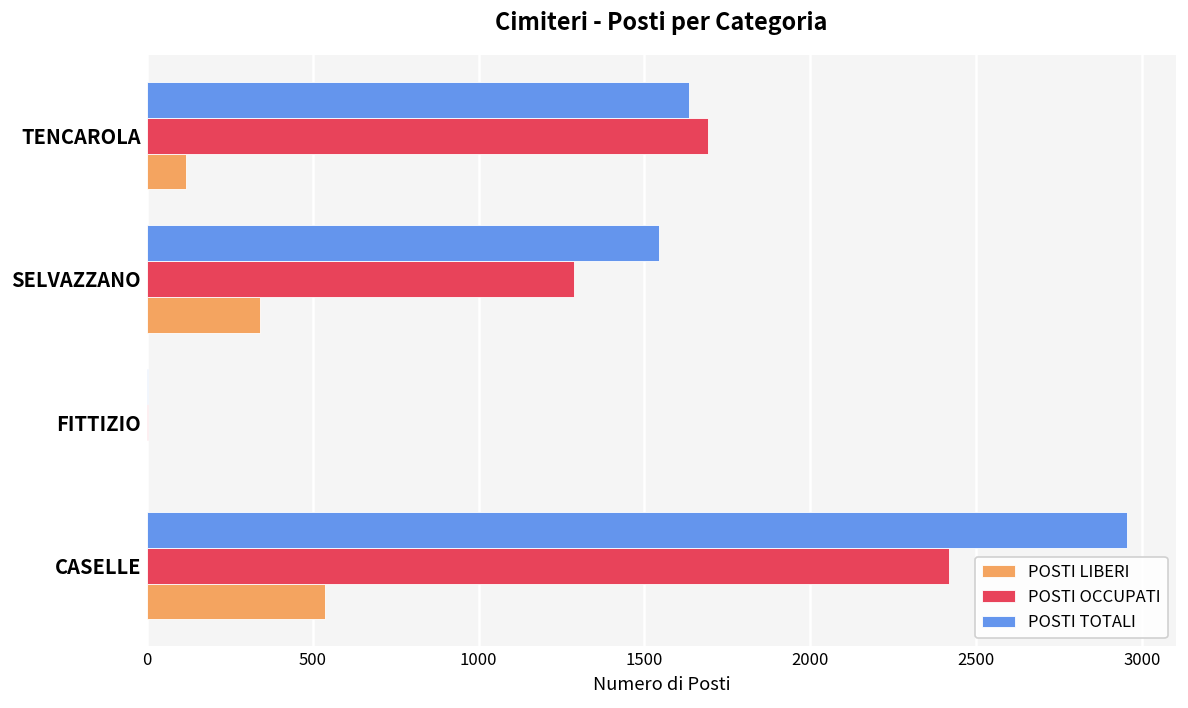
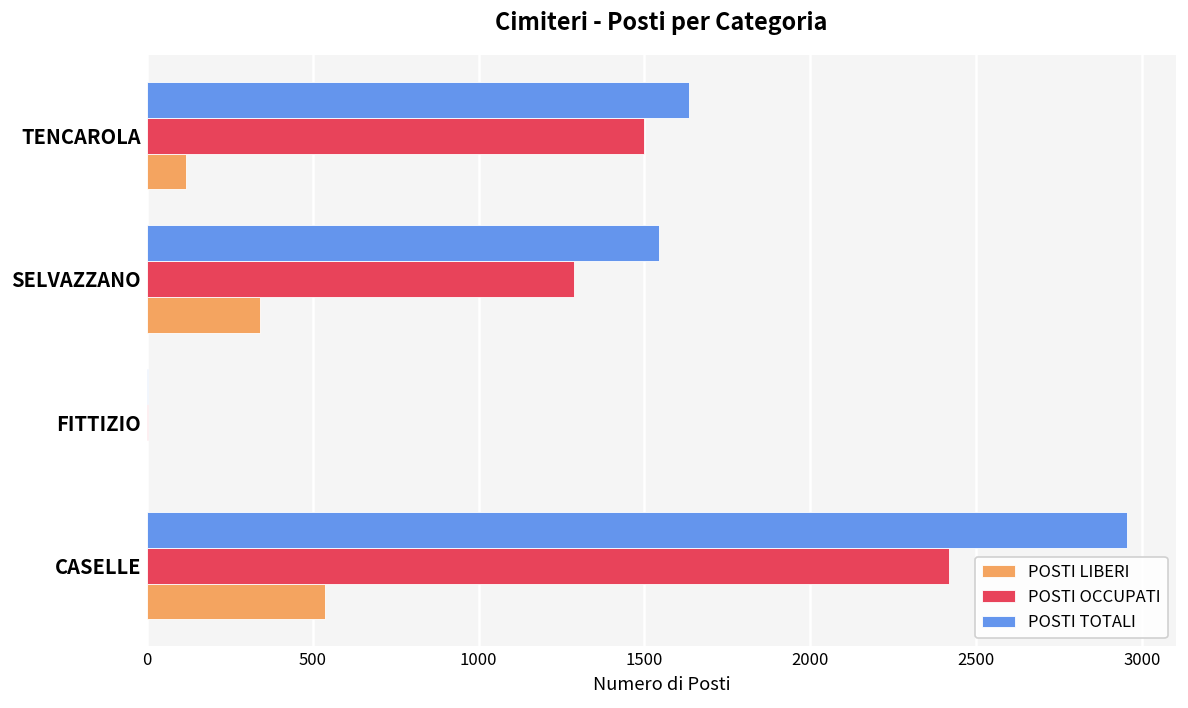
POSTI OCCUPATI, TENCAROLA: 1690 -> 1500
